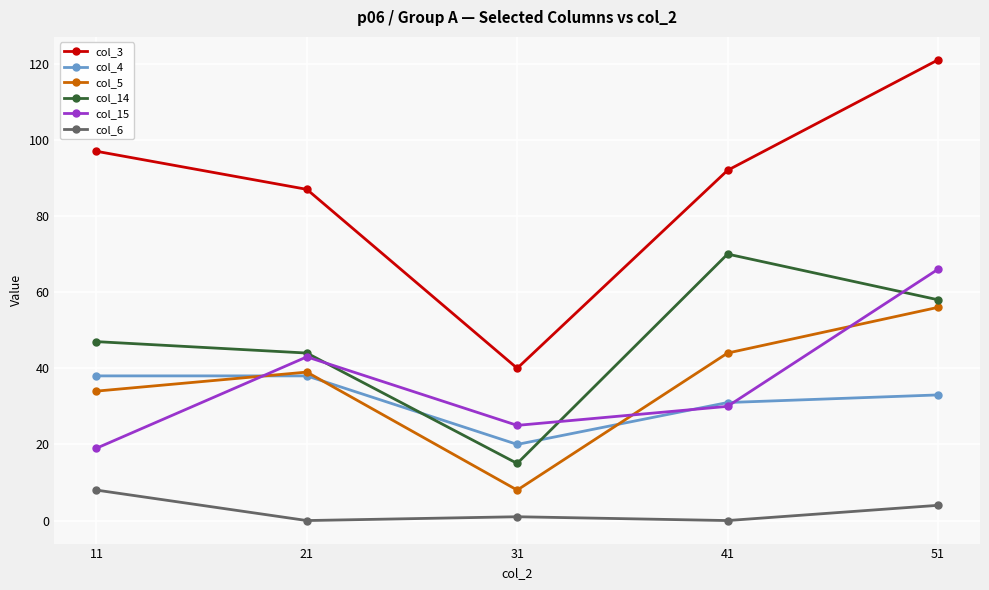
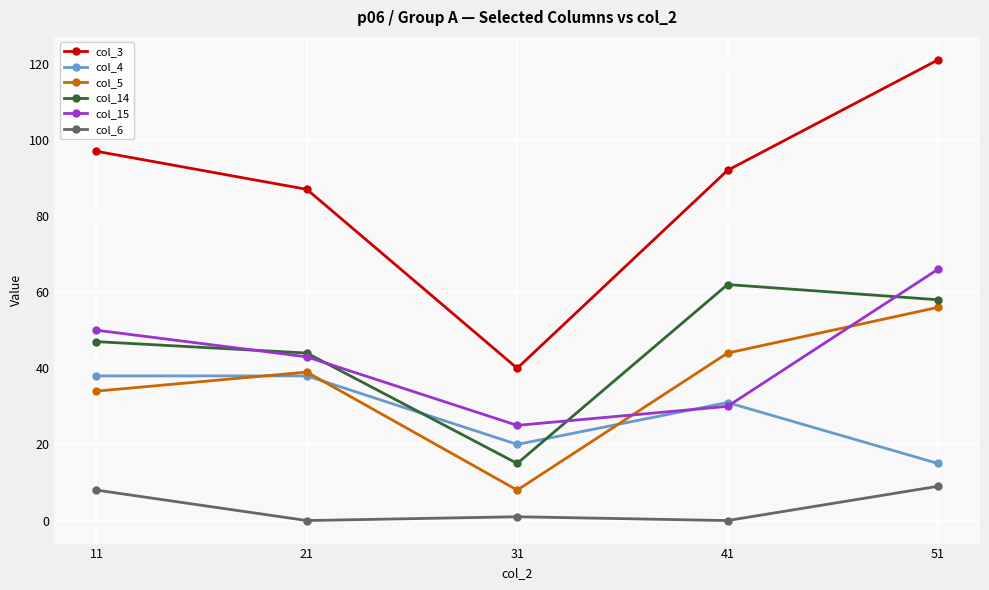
col_15, 11: 19 -> 50
col_14, 41: 70 -> 62
col_4, 51: 33 -> 15
col_6, 51: 4 -> 9
